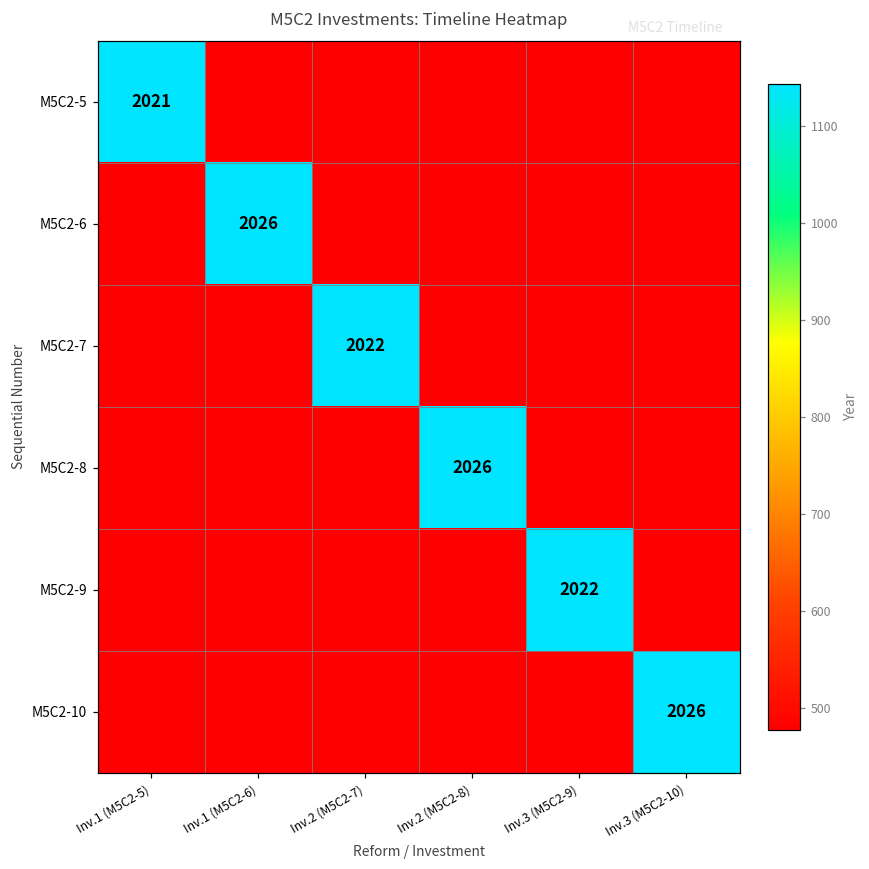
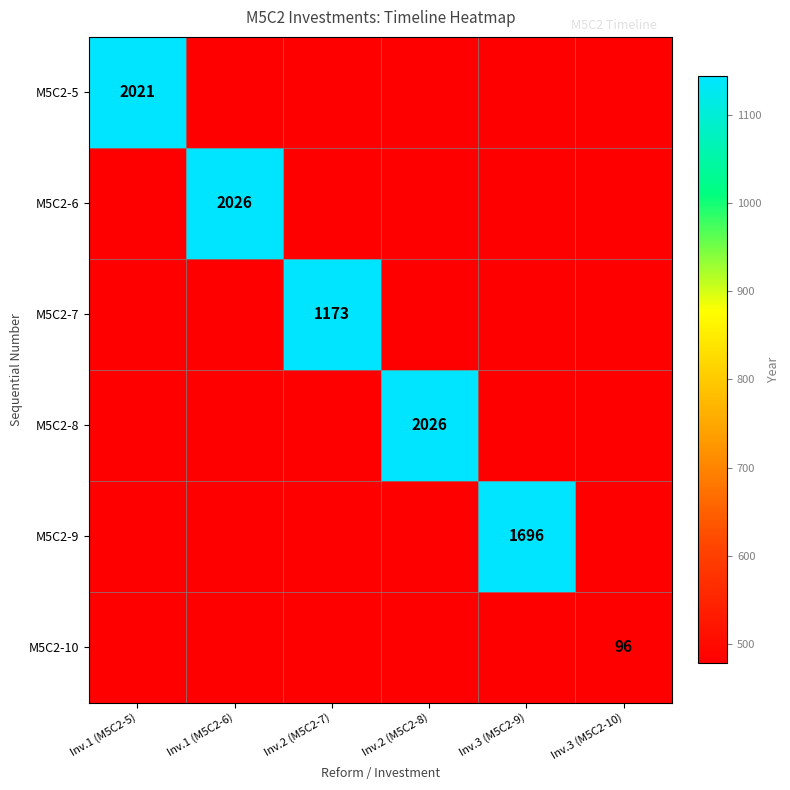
M5C2-7, Inv.2 (M5C2-7): 2022 -> 1173
M5C2-9, Inv.3 (M5C2-9): 2022 -> 1696
M5C2-10, Inv.3 (M5C2-10): 2026 -> 96
